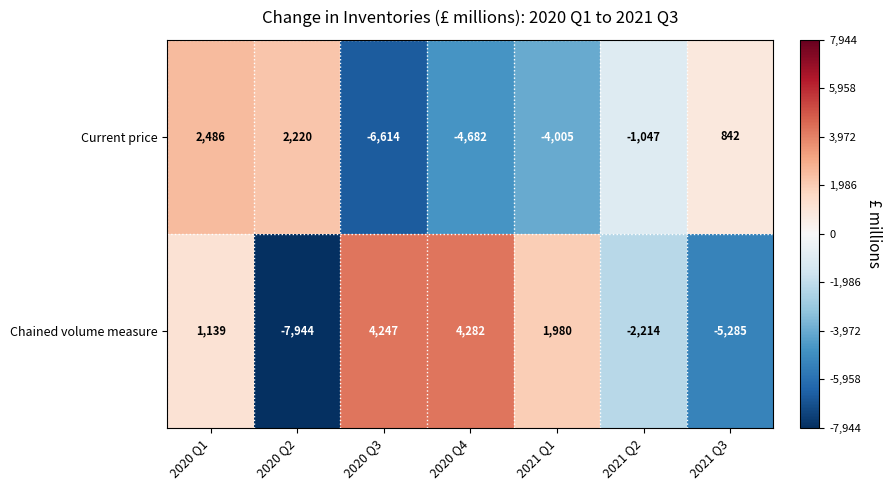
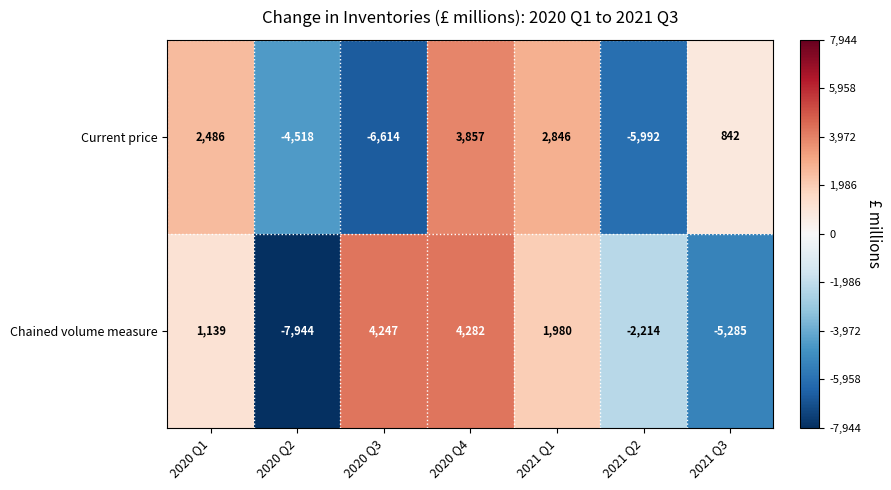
Current price, 2020 Q2: 2,220 -> -4,518
Current price, 2020 Q4: -4,682 -> 3,857
Current price, 2021 Q1: -4,005 -> 2,846
Current price, 2021 Q2: -1,047 -> -5,992
